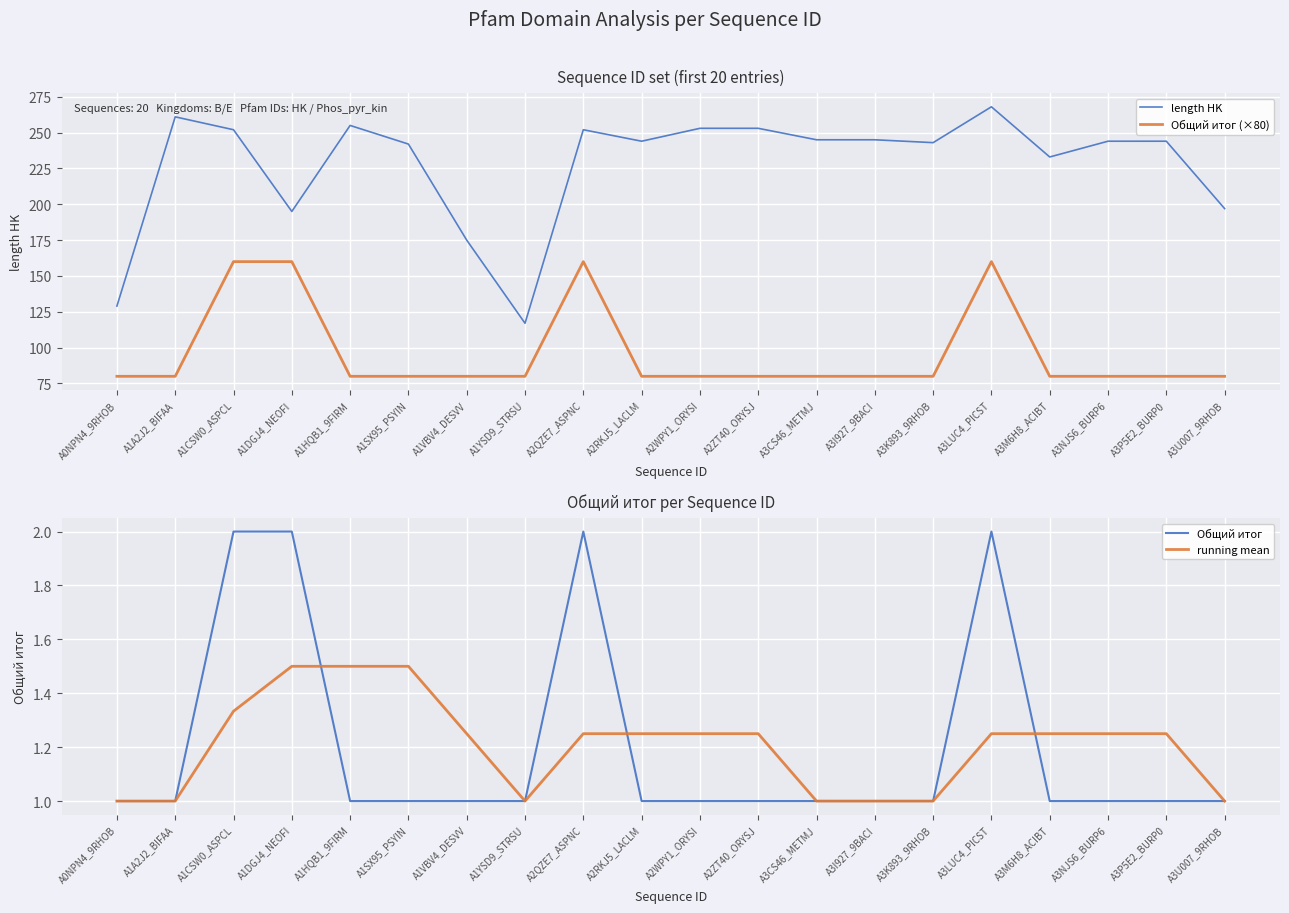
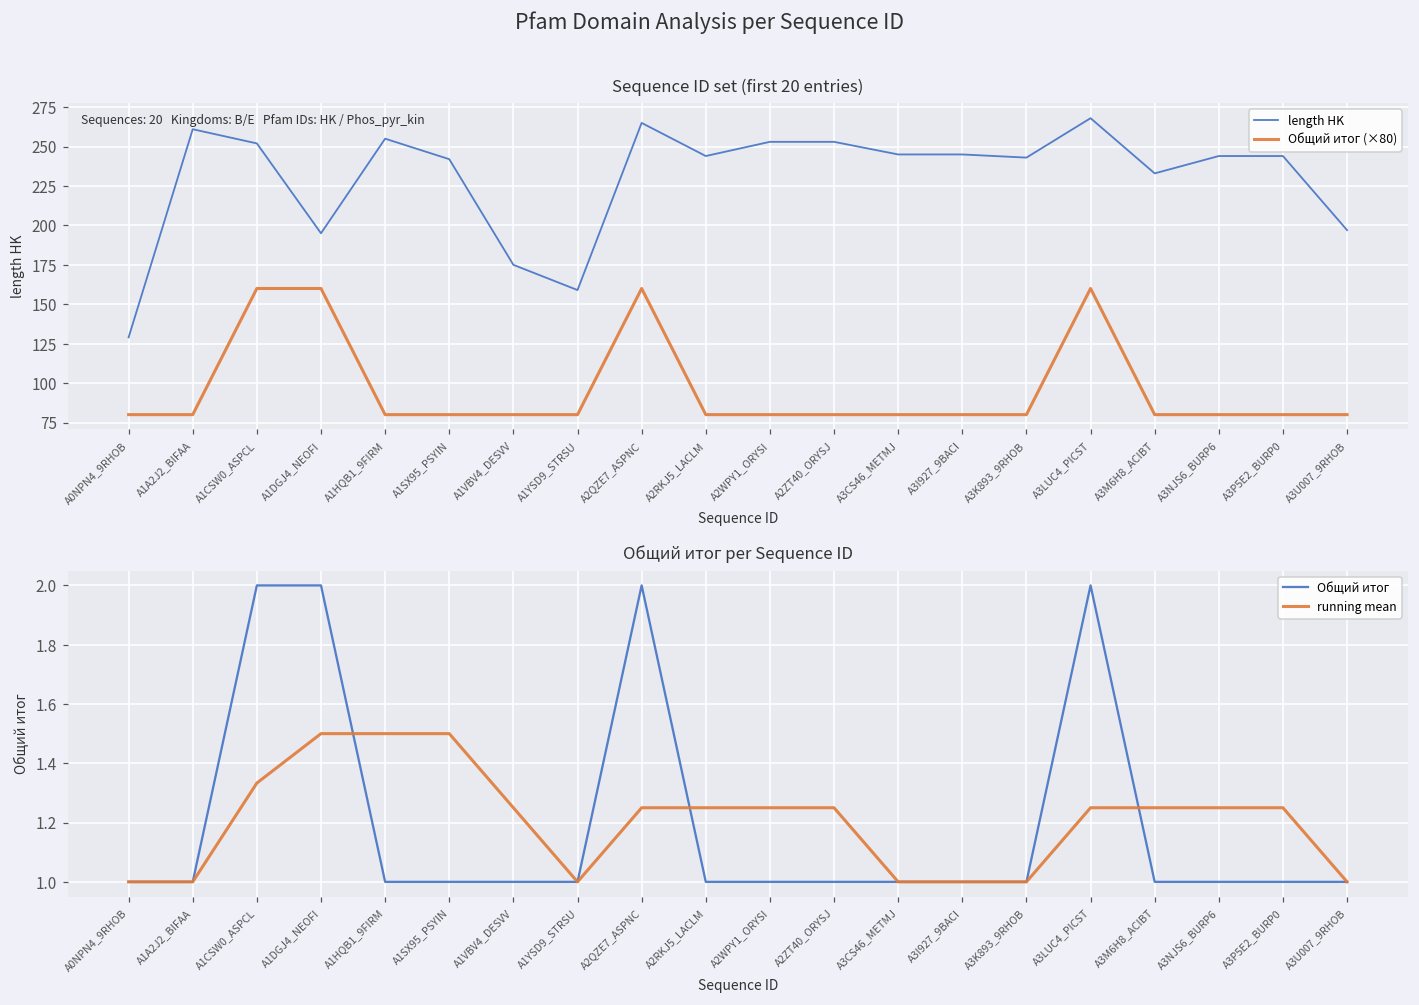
Sequence ID set (first 20 entries), length HK, A1YSD9_STRSU: 117 -> 159
Sequence ID set (first 20 entries), length HK, A2QZE7_ASPNC: 252 -> 265
